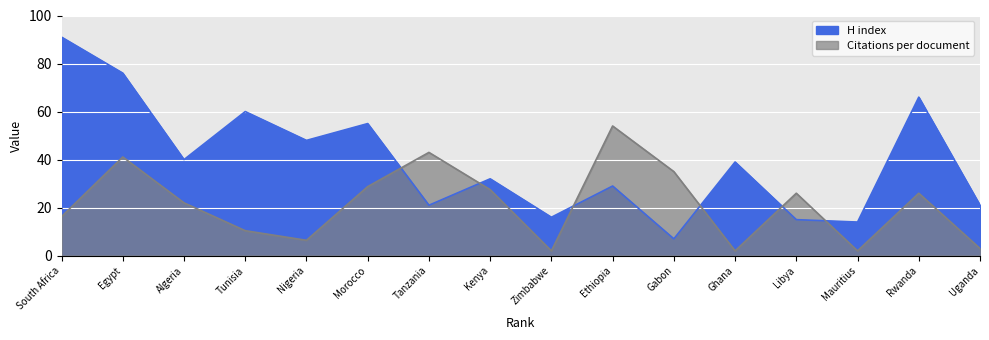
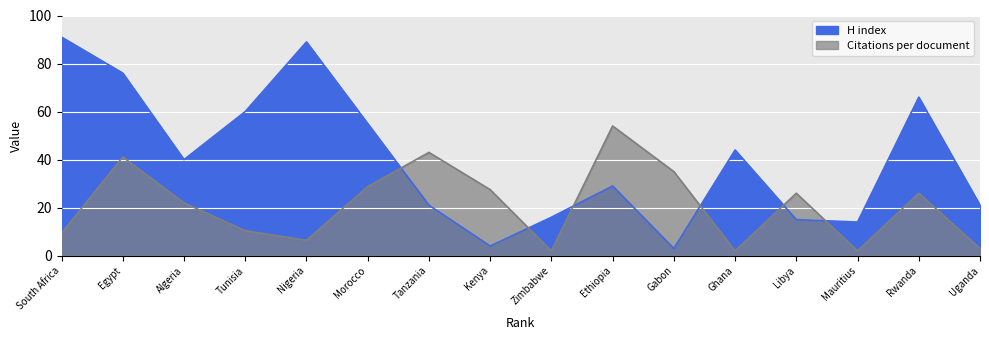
Citations per document, South Africa: 16 -> 9
H index, Nigeria: 48 -> 89
H index, Kenya: 32 -> 4
H index, Gabon: 7 -> 3
H index, Ghana: 39 -> 44
